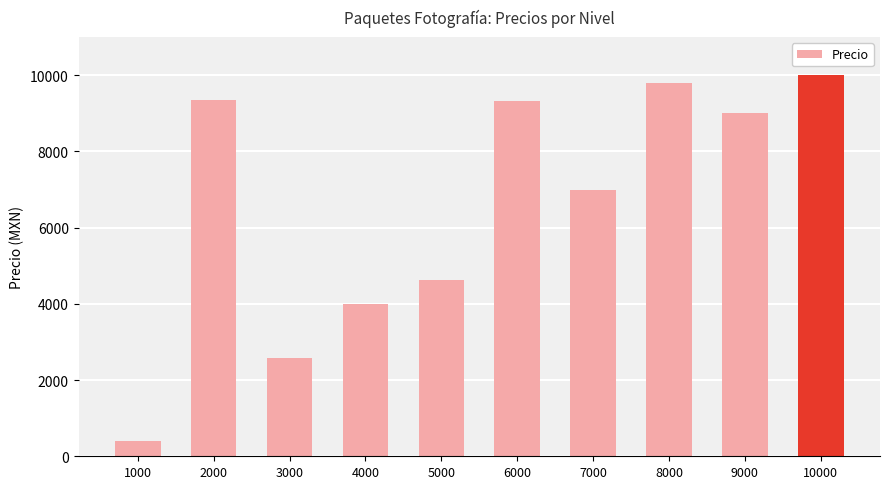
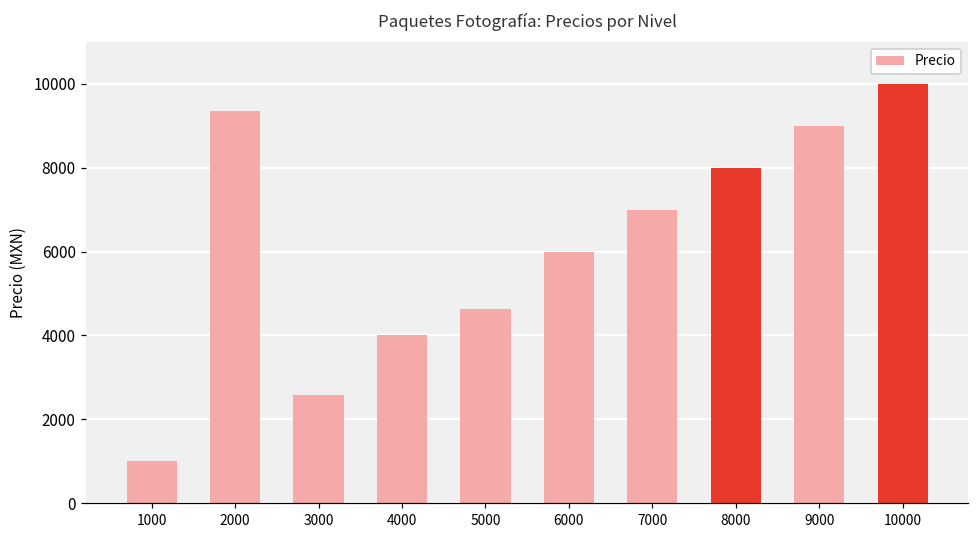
1000: 400 -> 1000
6000: 9300 -> 6000
8000: 9800 -> 8000
